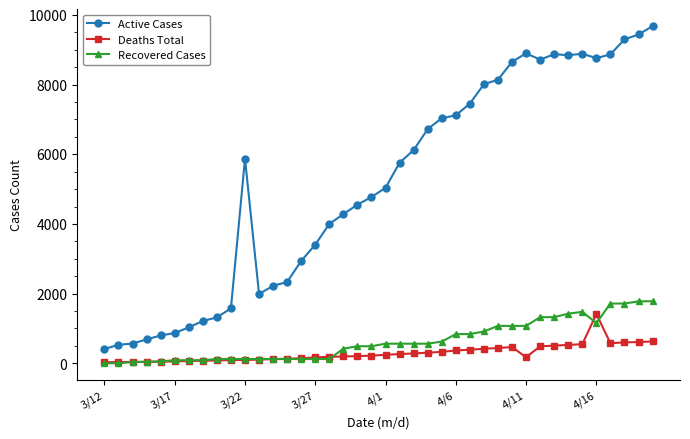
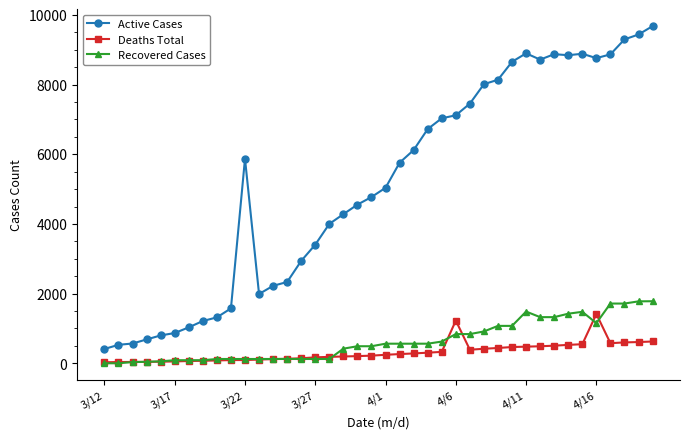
Deaths Total, 4/6: 400 -> 1200
Deaths Total, 4/11: 200 -> 500
Recovered Cases, 4/11: 1100 -> 1500
